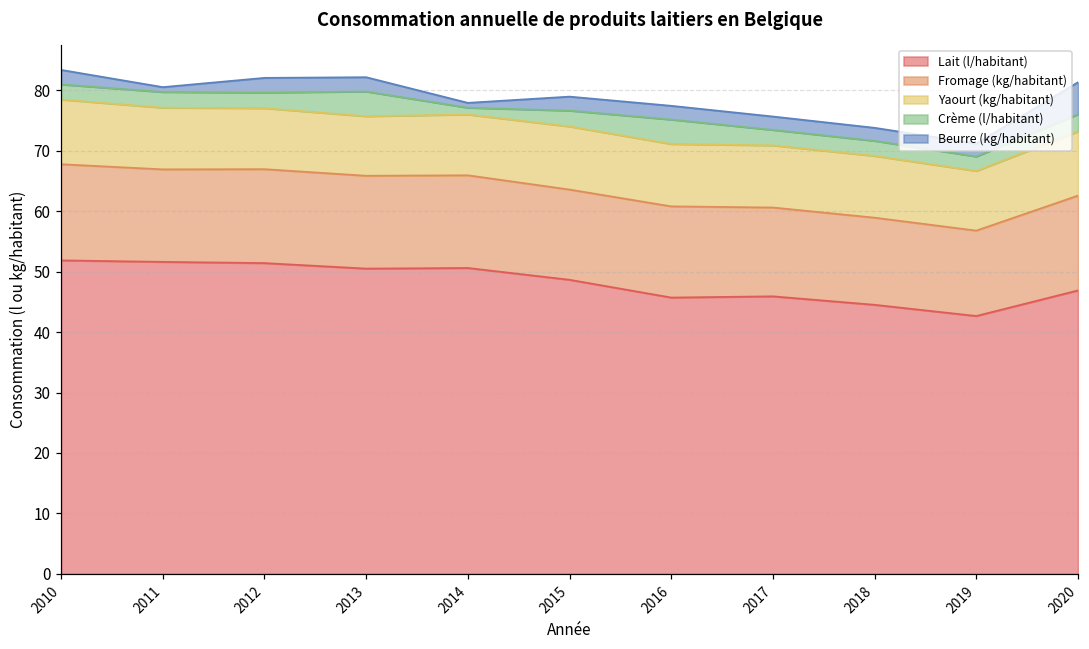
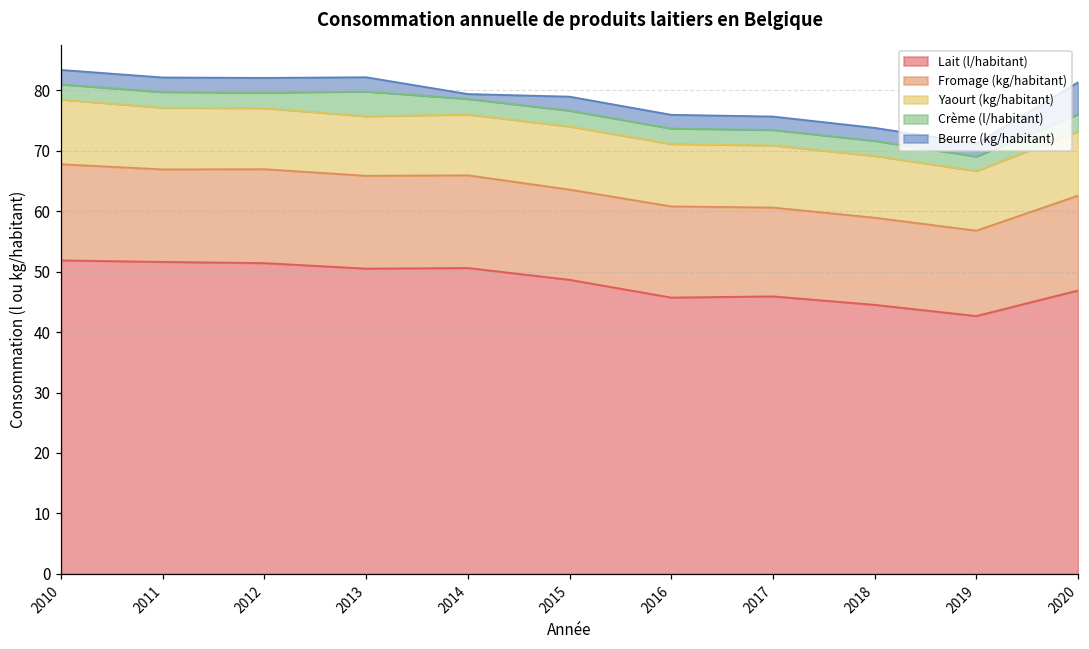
Beurre (kg/habitant), 2011: 1 -> 2
Crème (l/habitant), 2014: 1 -> 3
Crème (l/habitant), 2016: 4 -> 3
